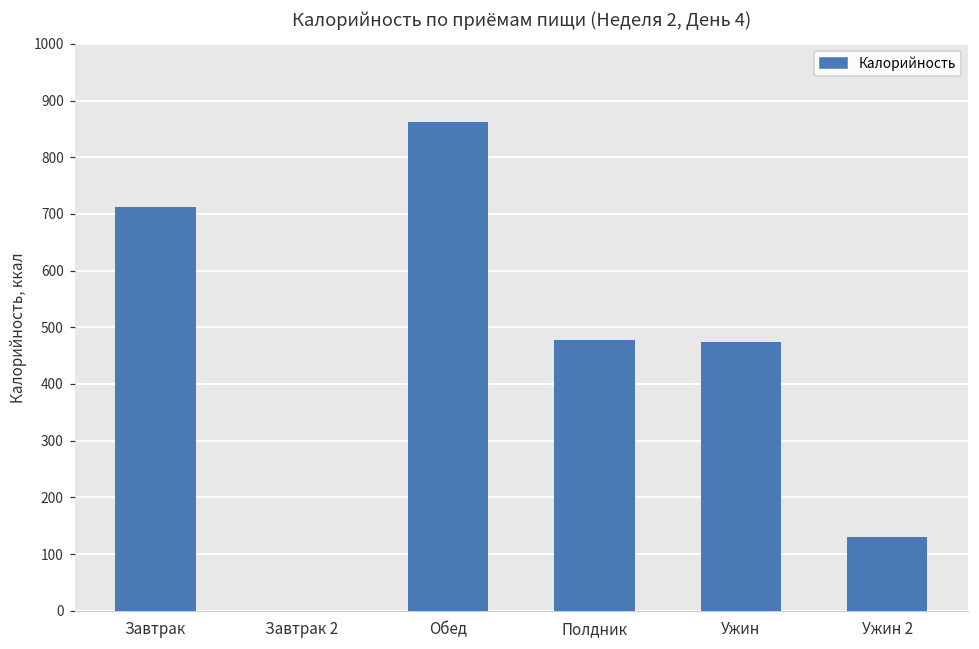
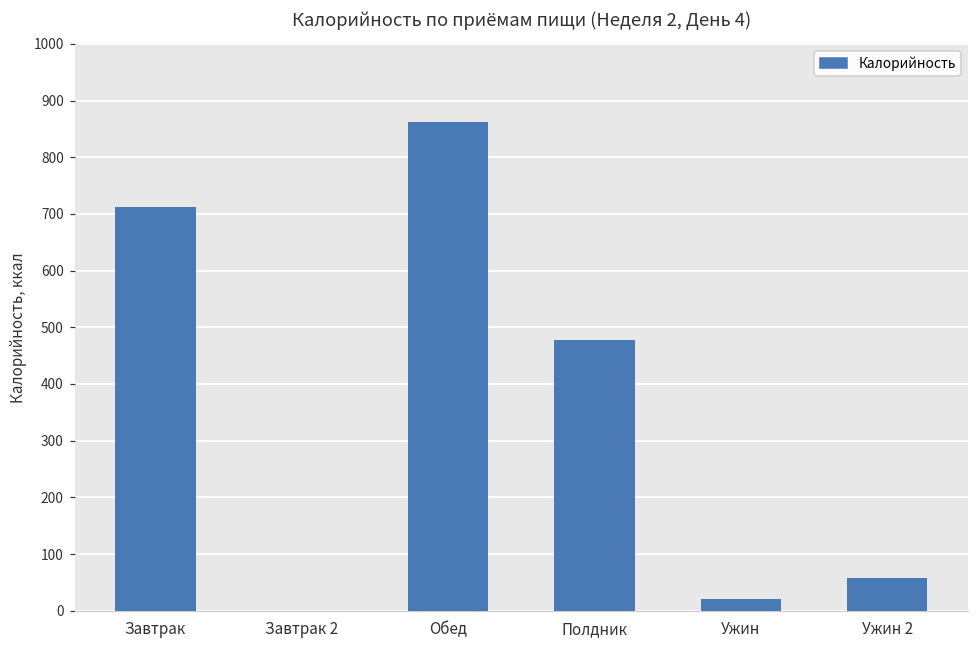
Ужин: 470 -> 20
Ужин 2: 130 -> 60
